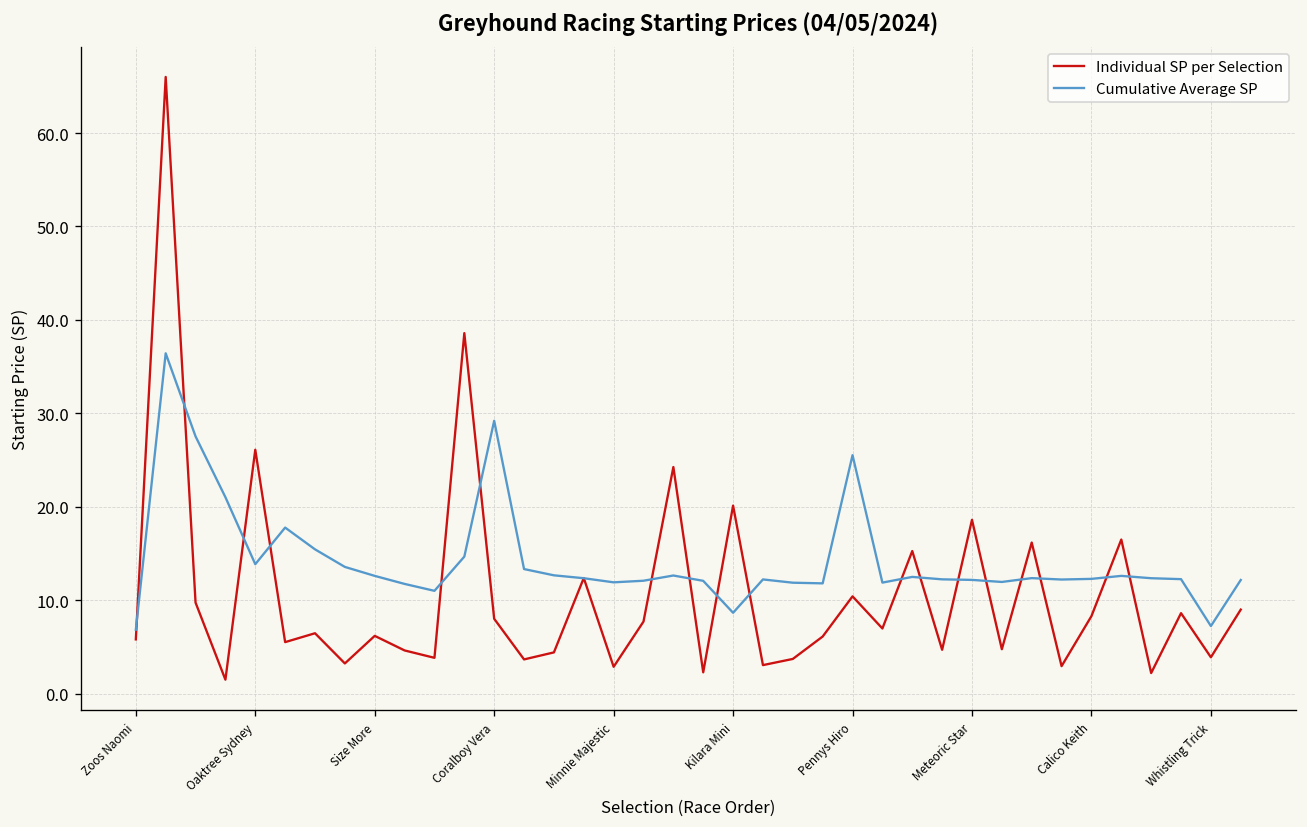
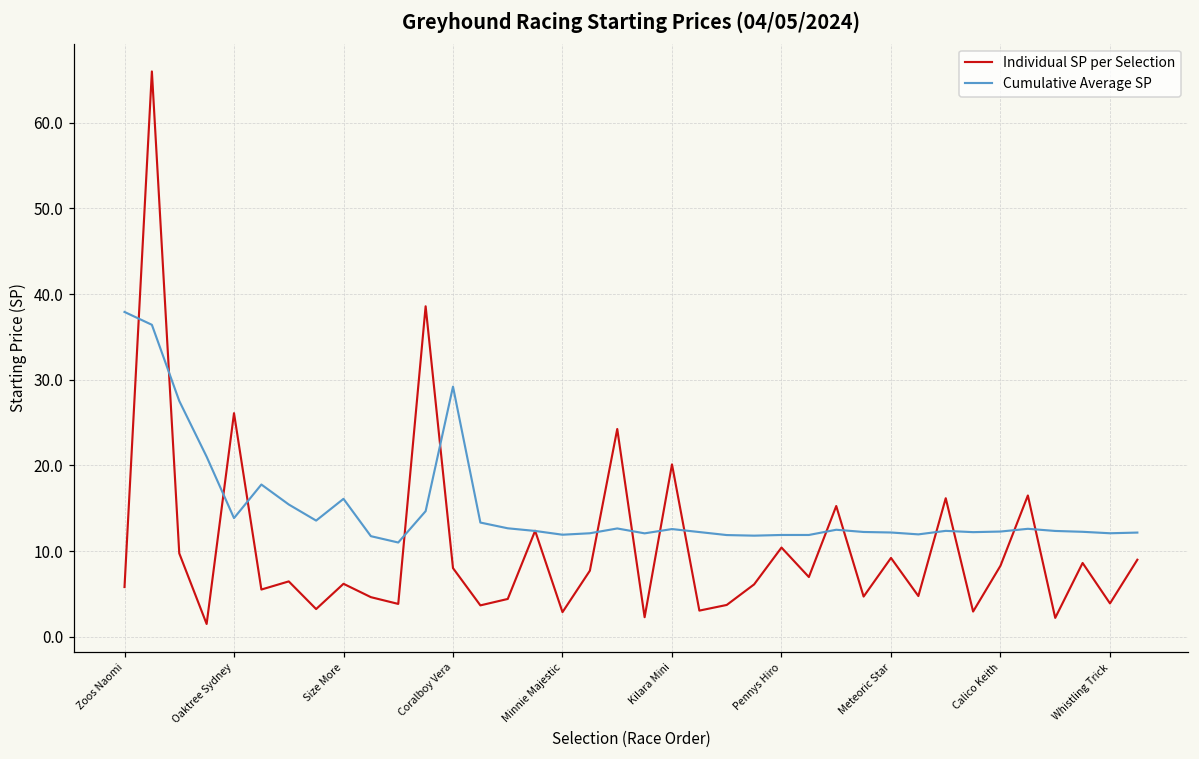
Cumulative Average SP, Zoos Naomi: 7 -> 38
Cumulative Average SP, Size More: 13 -> 16
Cumulative Average SP, Kilara Mini: 9 -> 13
Cumulative Average SP, Pennys Hiro: 26 -> 12
Individual SP per Selection, Meteoric Star: 19 -> 9
Cumulative Average SP, Whistling Trick: 7 -> 12
